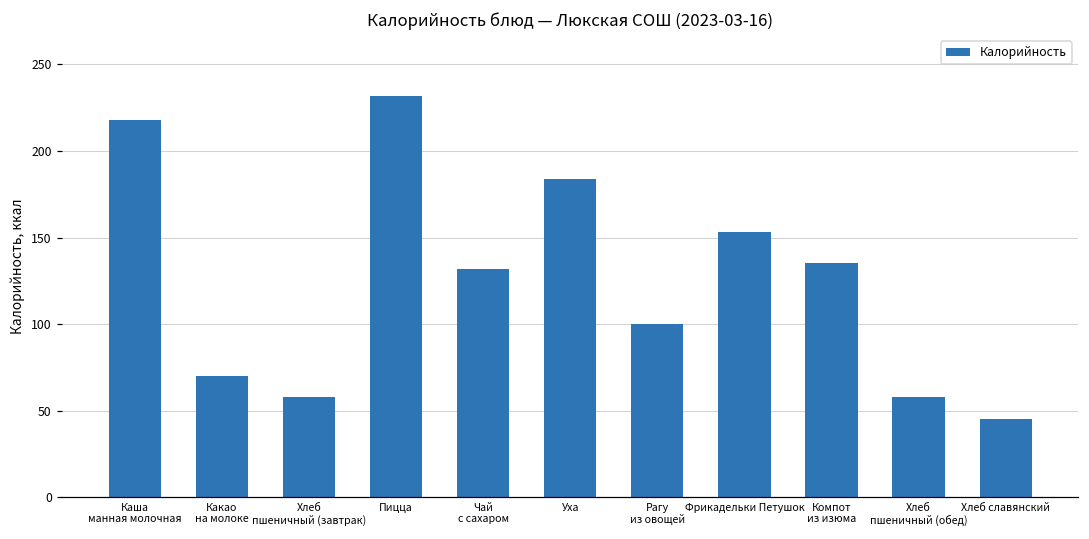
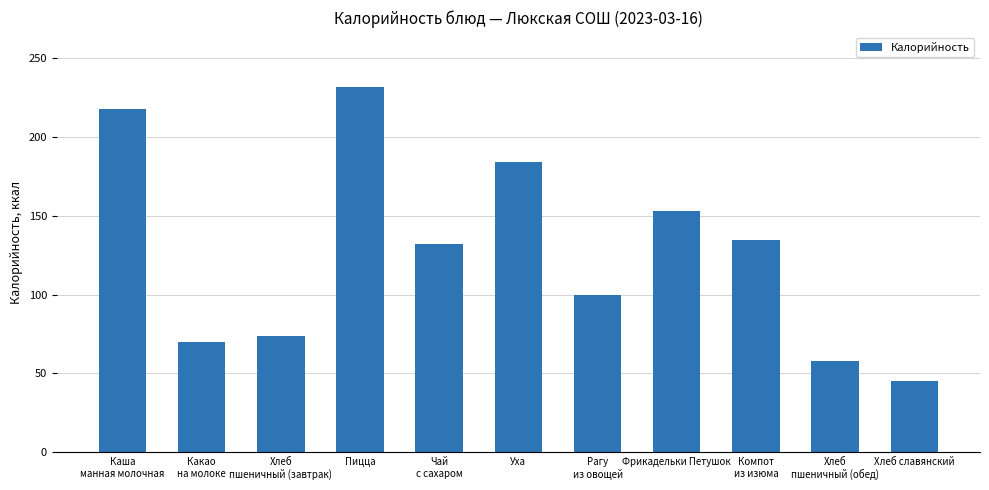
Хлеб пшеничный (завтрак): 58 -> 73
